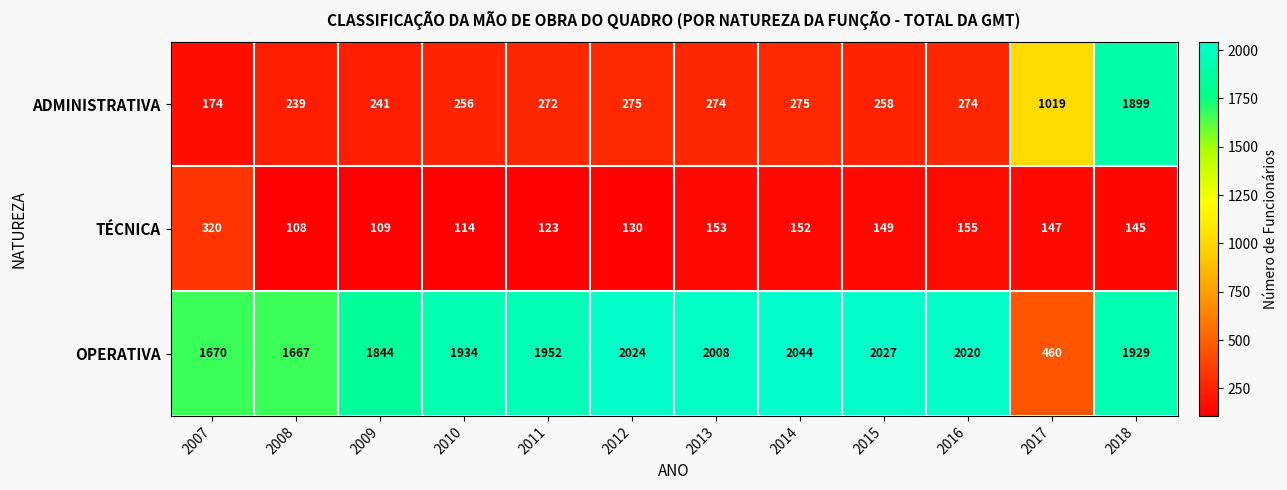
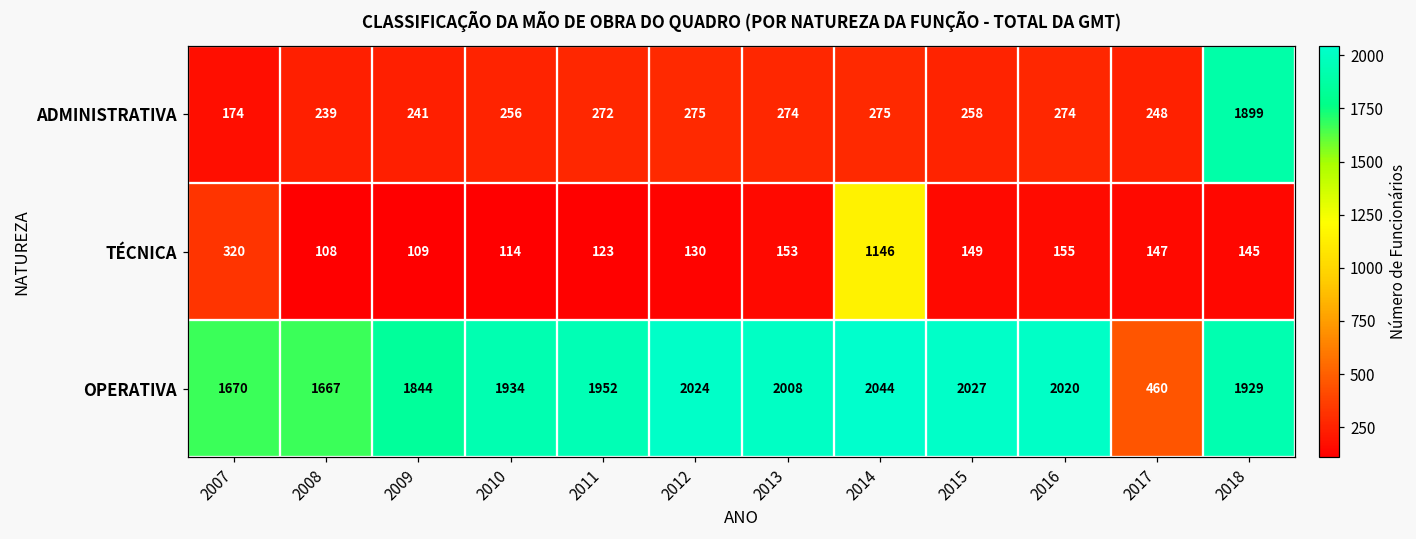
ADMINISTRATIVA, 2017: 1019 -> 248
TÉCNICA, 2014: 152 -> 1146
